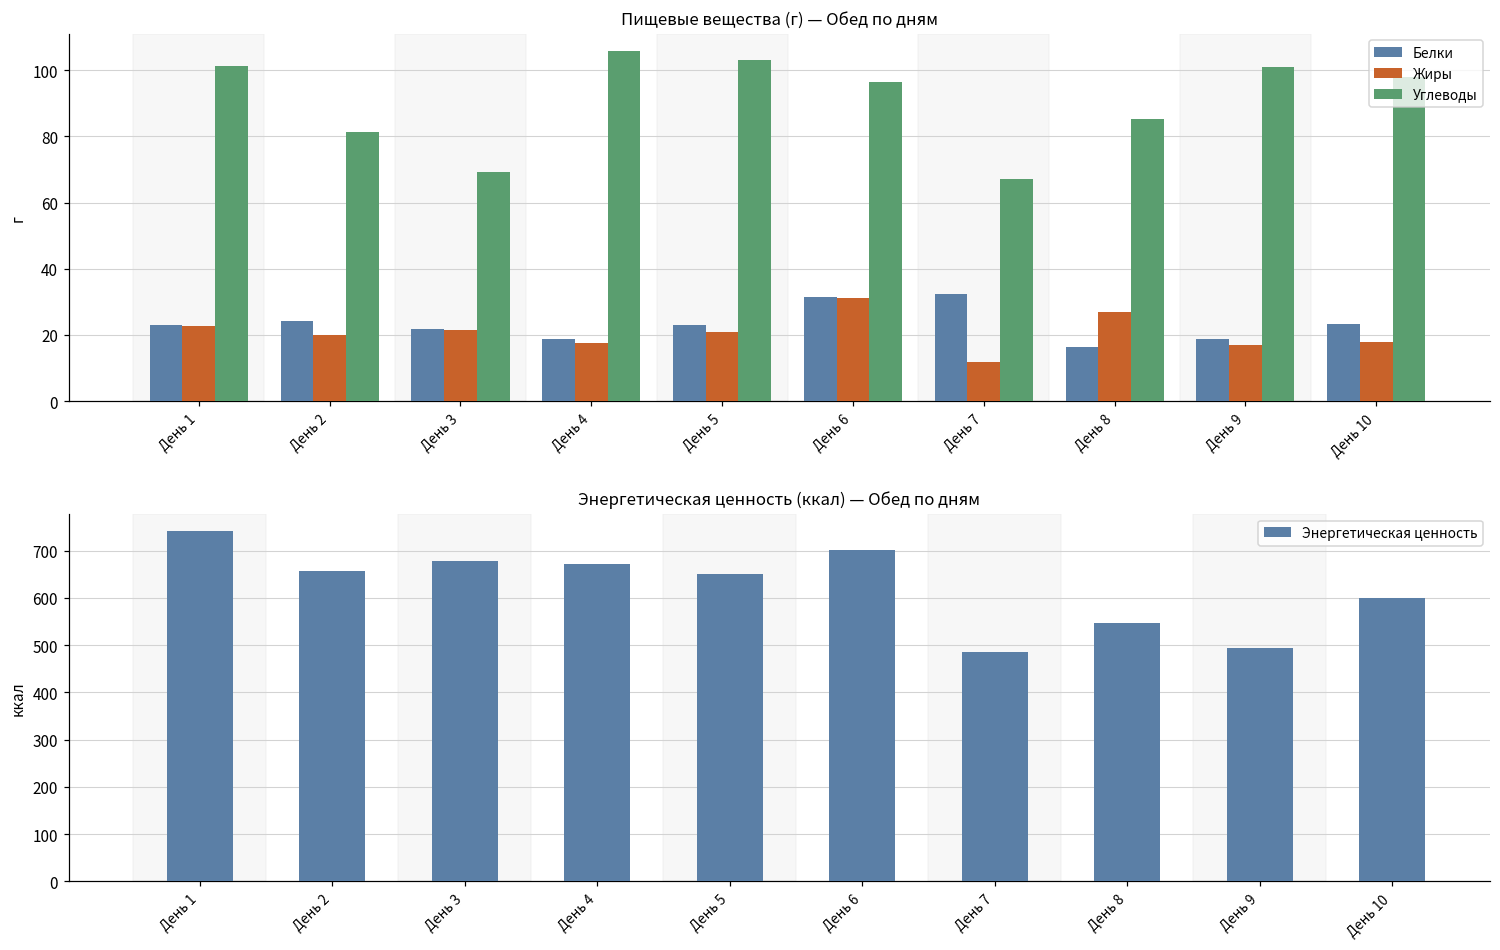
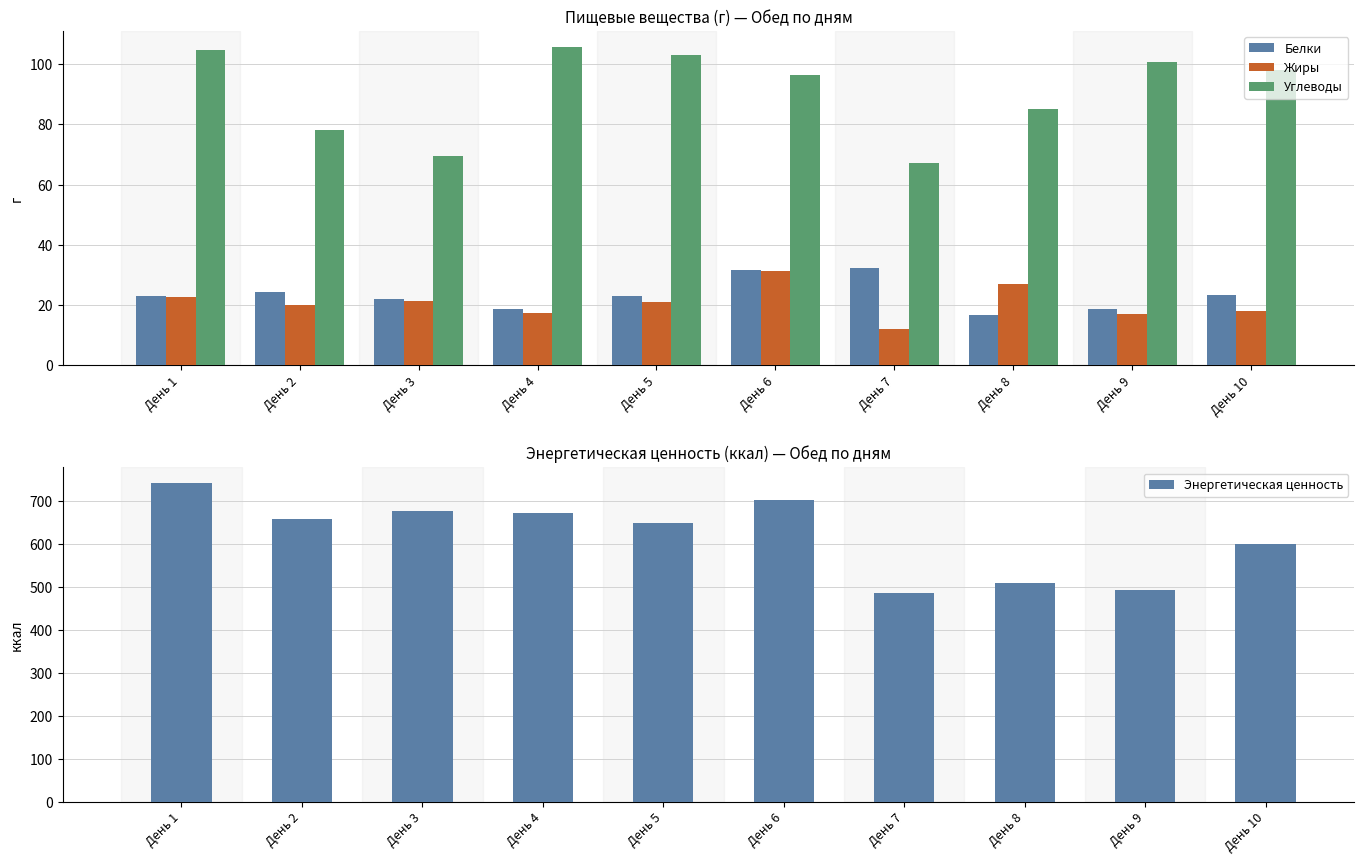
Пищевые вещества (г) — Обед по дням, Углеводы, День 1: 101 -> 105
Пищевые вещества (г) — Обед по дням, Углеводы, День 2: 81 -> 78
Энергетическая ценность (ккал) — Обед по дням, День 8: 550 -> 510
